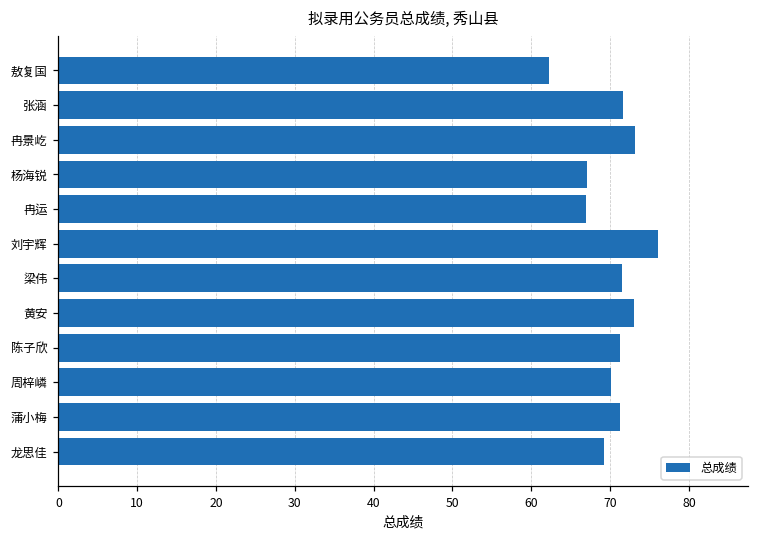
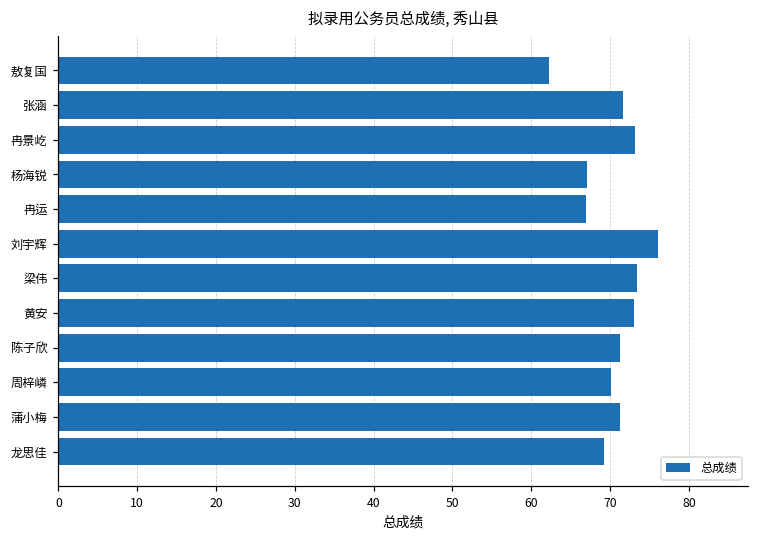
梁伟: 72 -> 73
